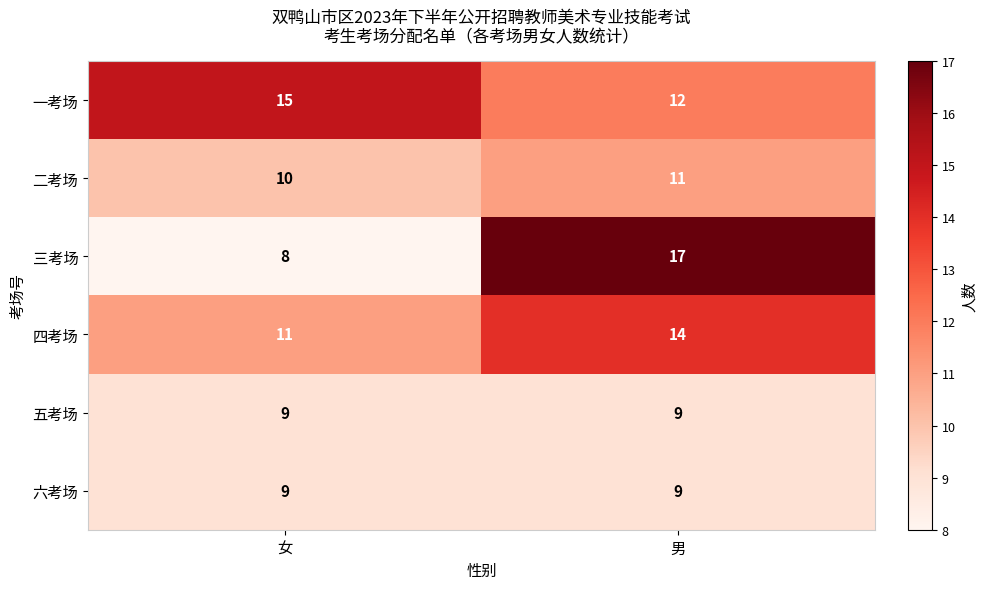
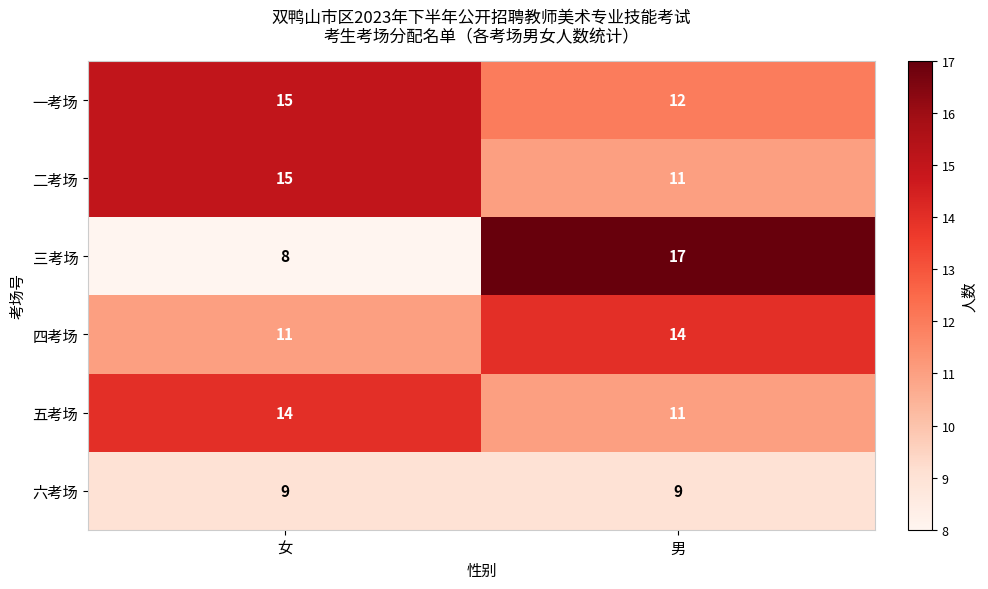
二考场, 女: 10 -> 15
五考场, 女: 9 -> 14
五考场, 男: 9 -> 11
